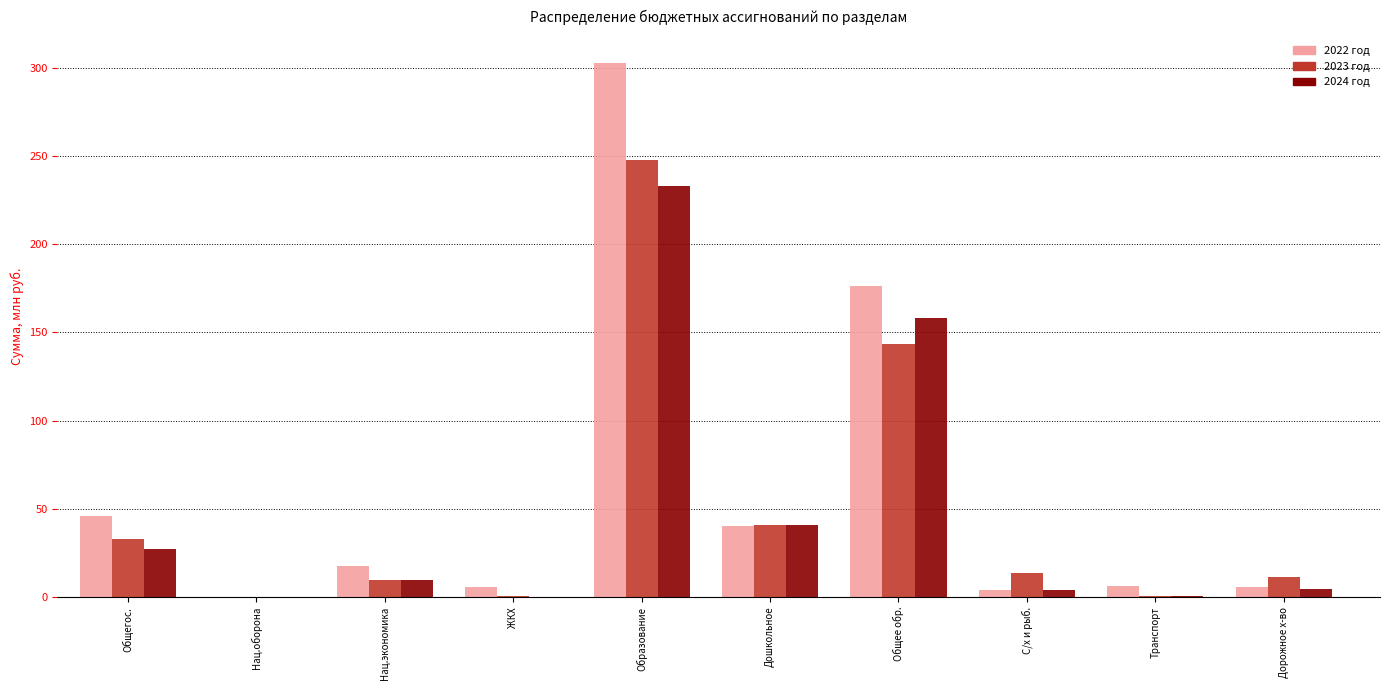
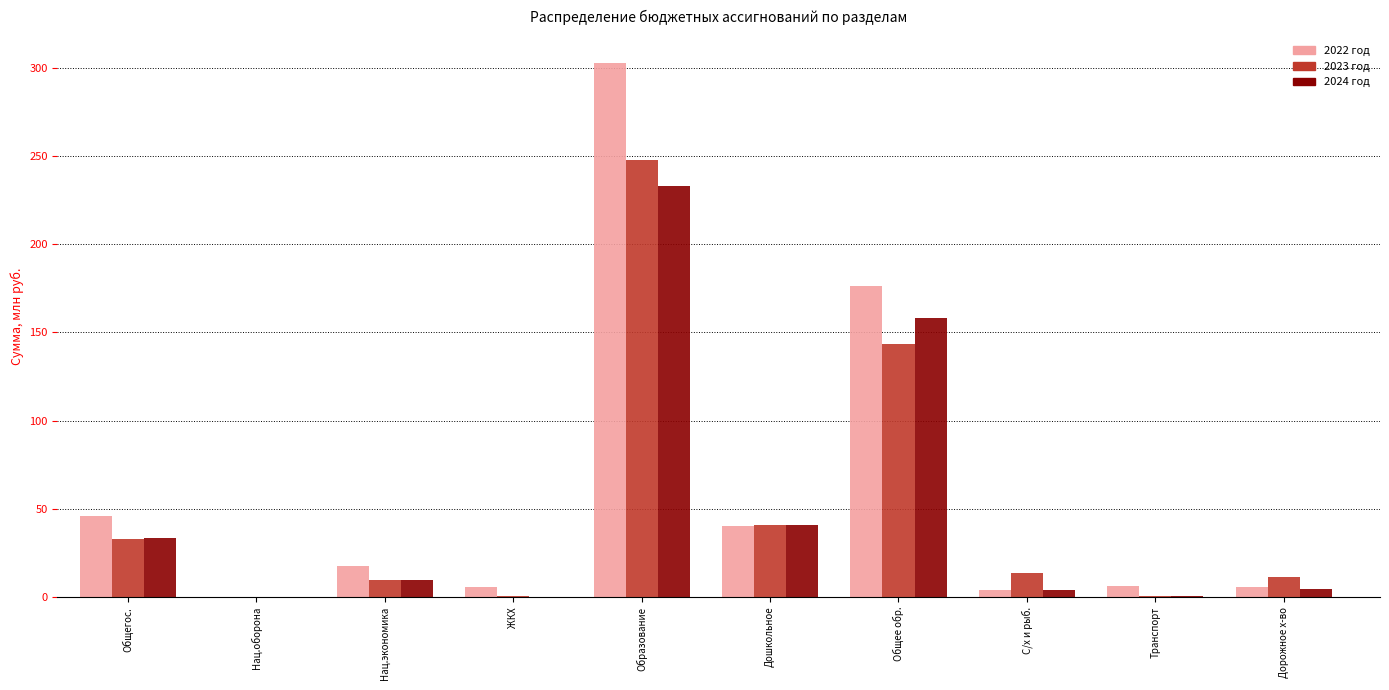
2024 год, Общегос.: 27 -> 33
